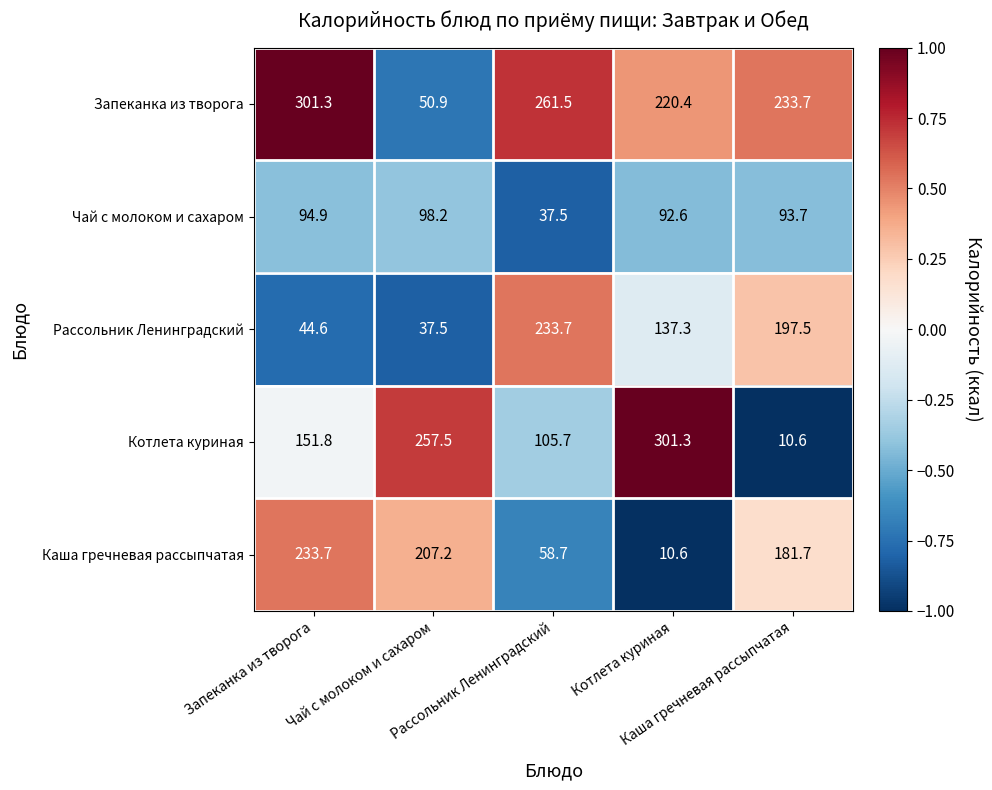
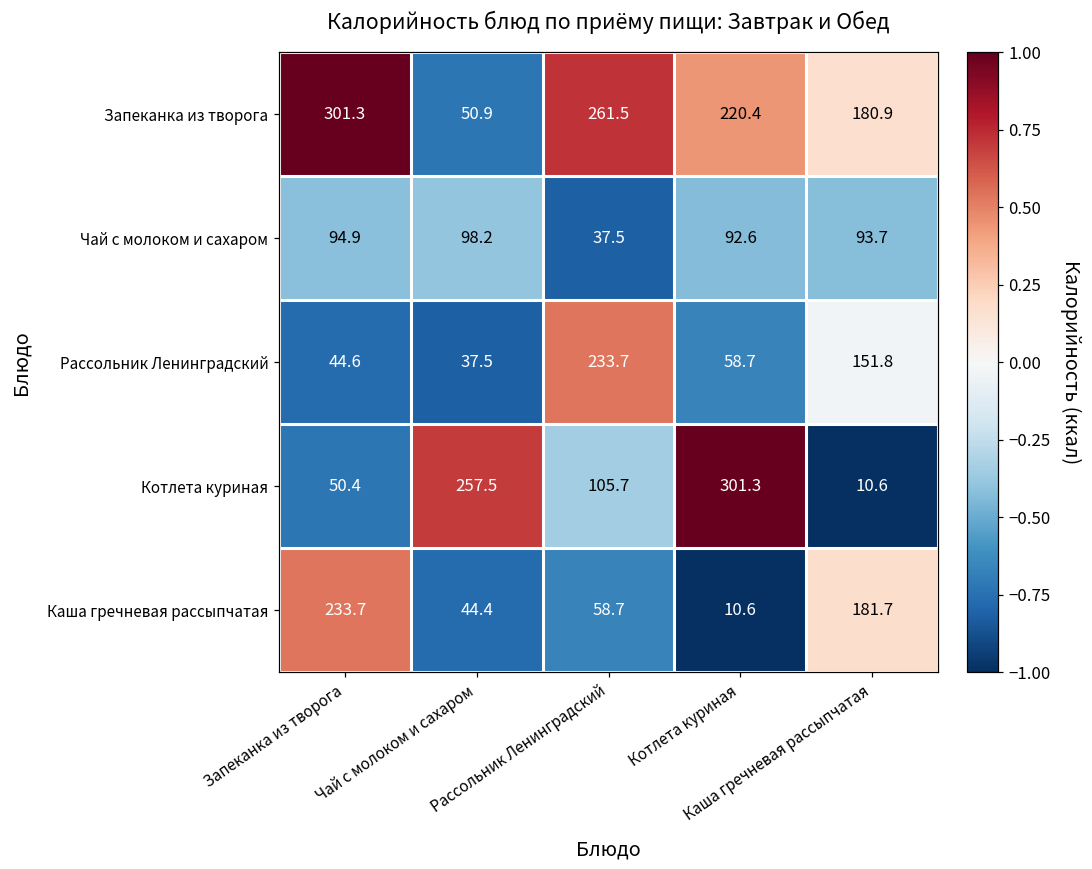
Запеканка из творога, Каша гречневая рассыпчатая: 233.7 -> 180.9
Рассольник Ленинградский, Котлета куриная: 137.3 -> 58.7
Рассольник Ленинградский, Каша гречневая рассыпчатая: 197.5 -> 151.8
Котлета куриная, Запеканка из творога: 151.8 -> 50.4
Каша гречневая рассыпчатая, Чай с молоком и сахаром: 207.2 -> 44.4
